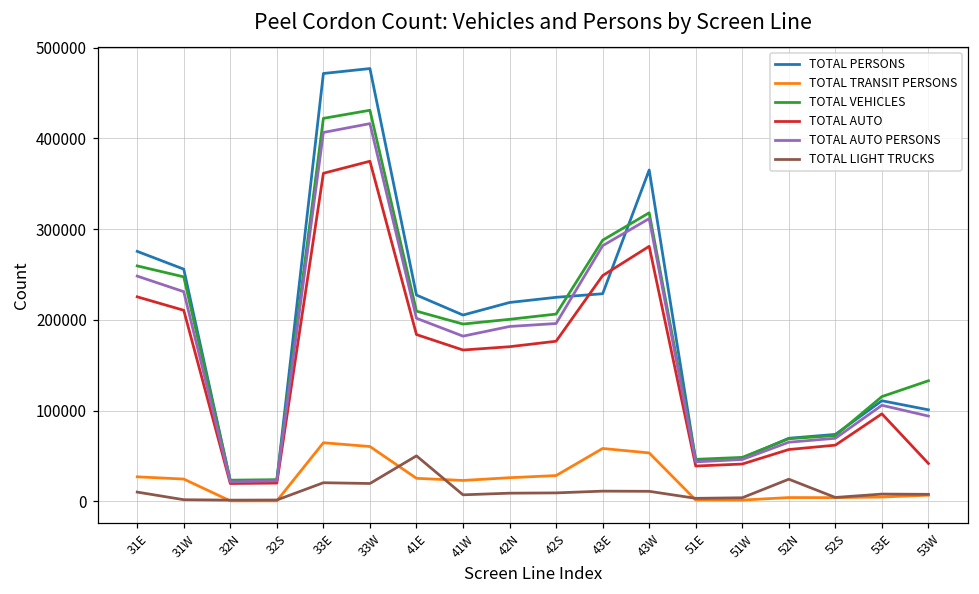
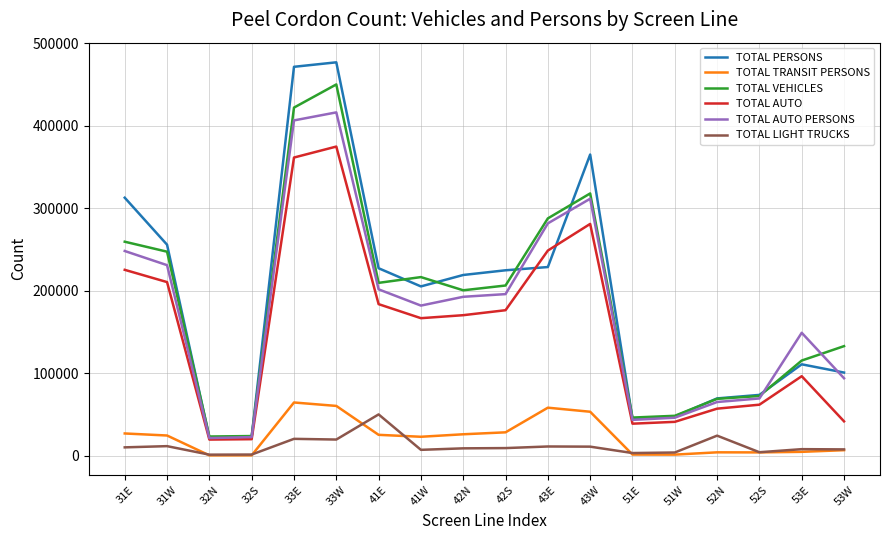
TOTAL PERSONS, 31E: 280000 -> 310000
TOTAL LIGHT TRUCKS, 31W: 0 -> 10000
TOTAL VEHICLES, 33W: 430000 -> 450000
TOTAL VEHICLES, 41W: 200000 -> 220000
TOTAL AUTO PERSONS, 53E: 110000 -> 150000
